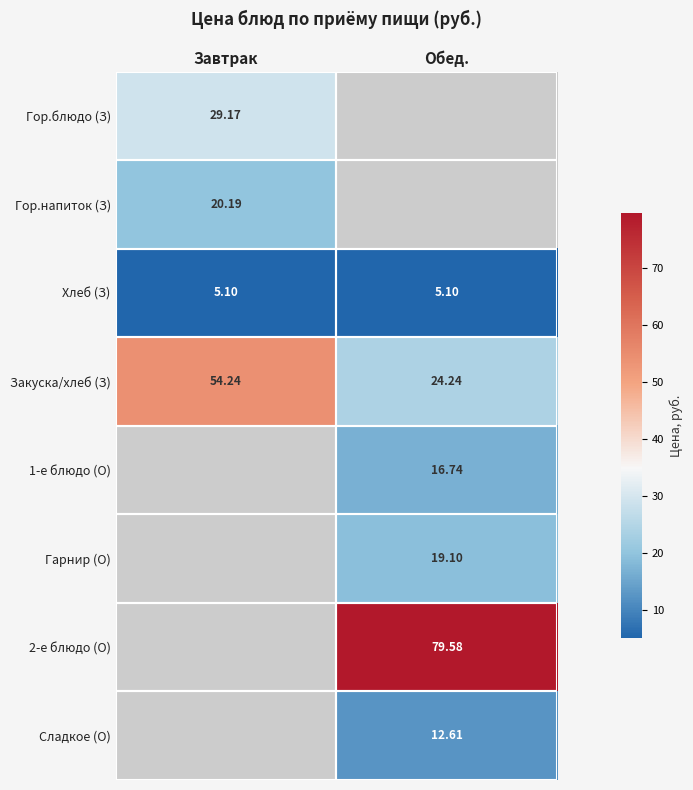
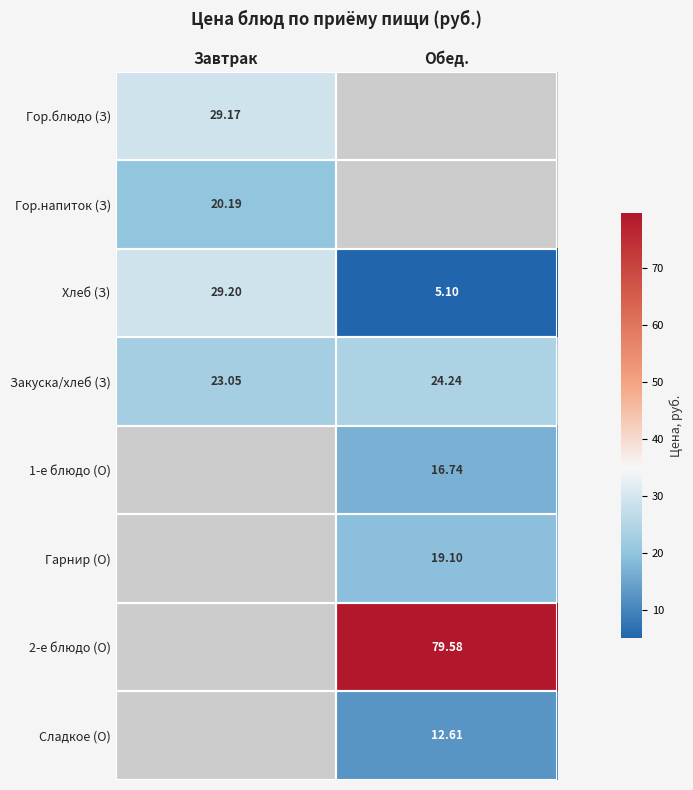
Хлеб (З), Завтрак: 5.10 -> 29.20
Закуска/хлеб (З), Завтрак: 54.24 -> 23.05
